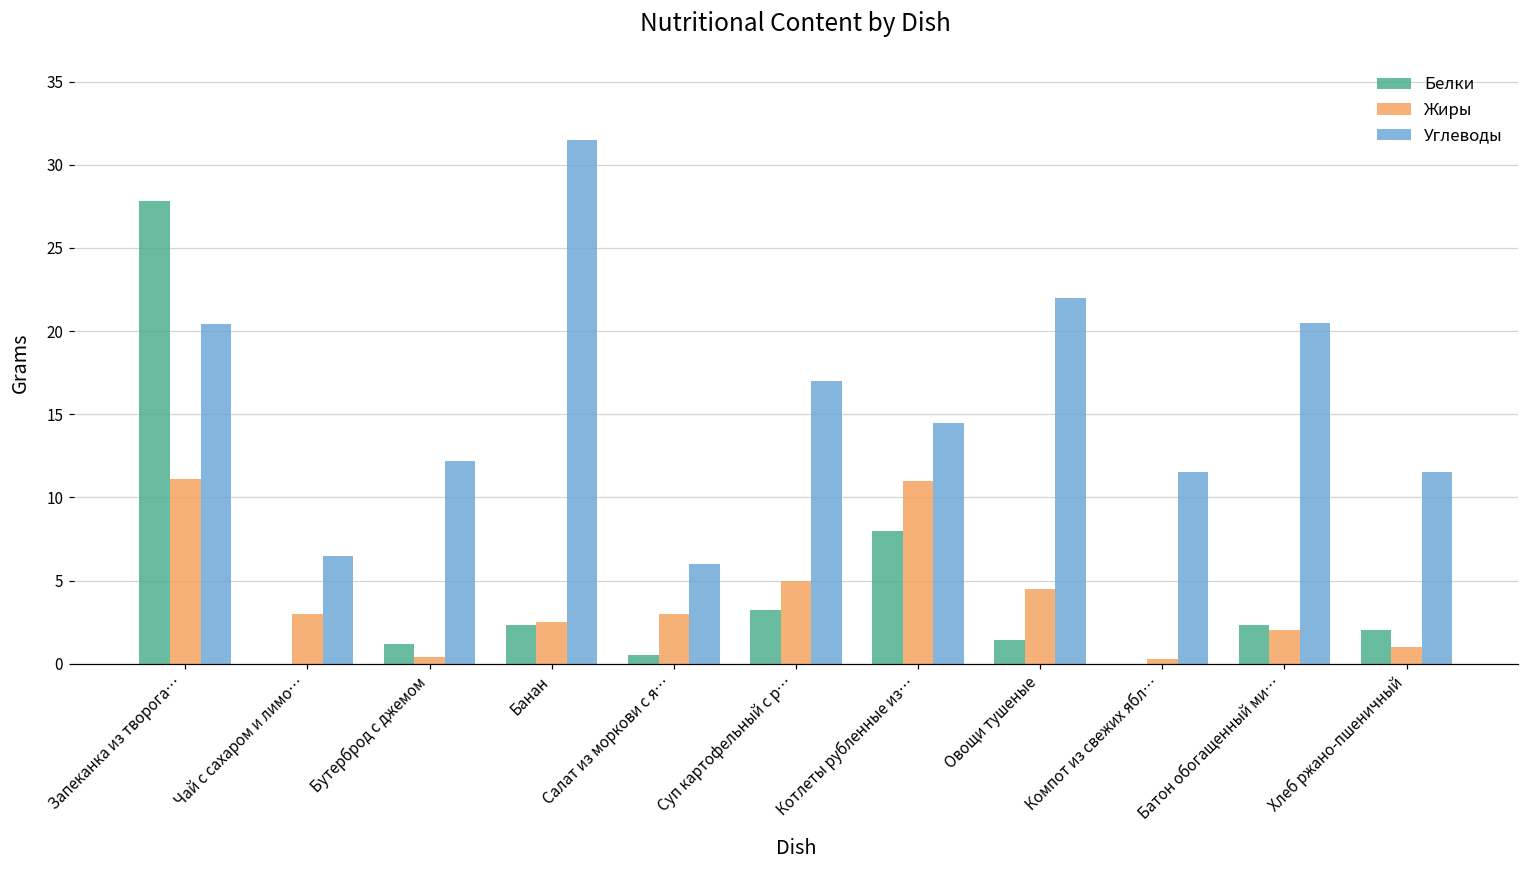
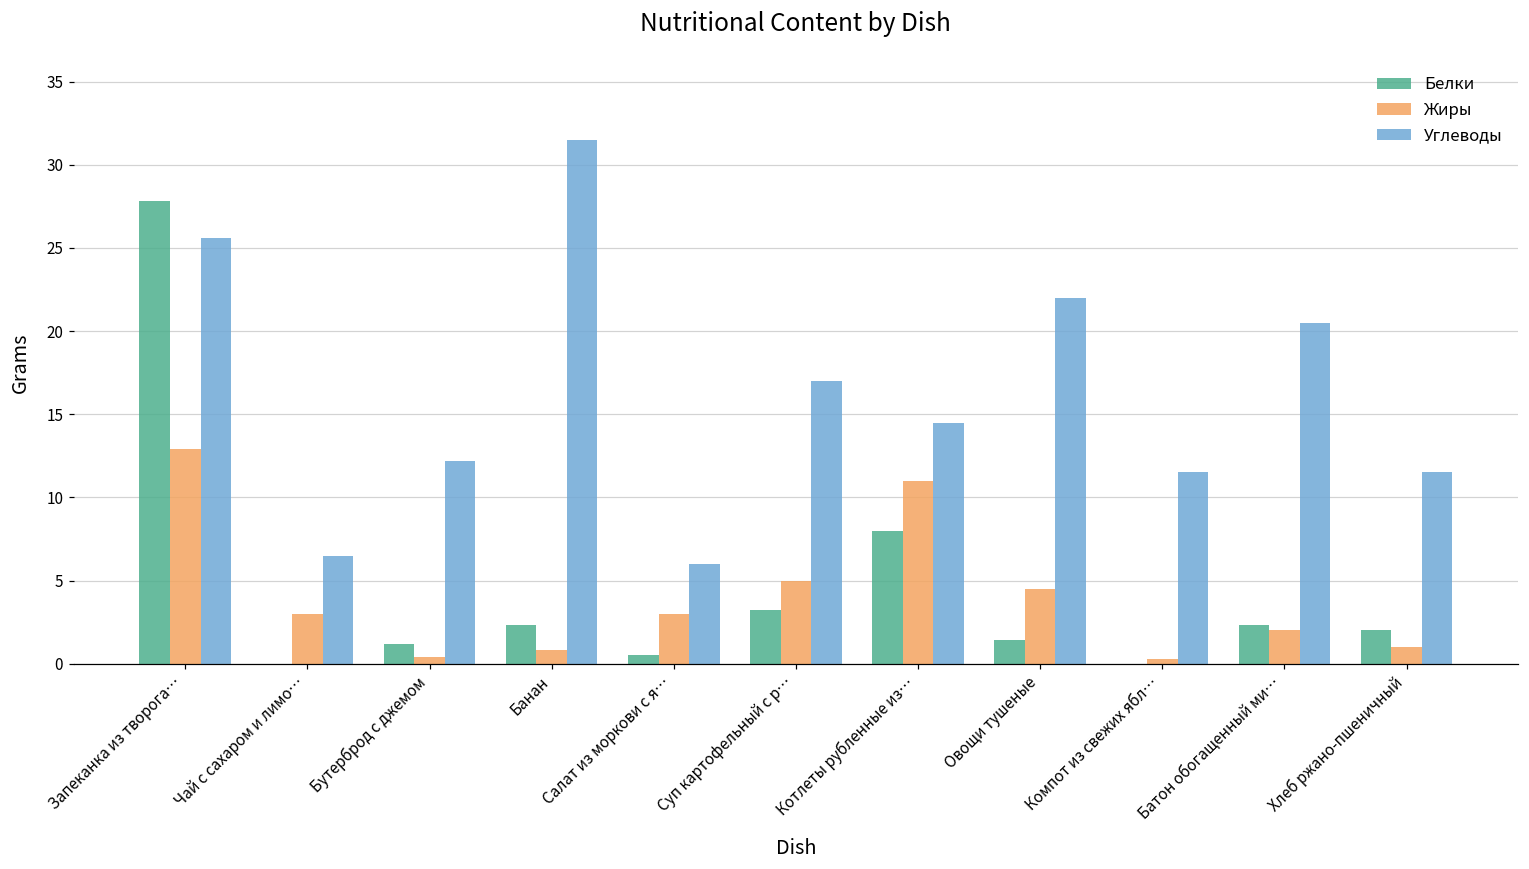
Жиры, Запеканка из творога…: 11.1 -> 12.9
Углеводы, Запеканка из творога…: 20.4 -> 25.6
Жиры, Банан: 2.5 -> 0.8
